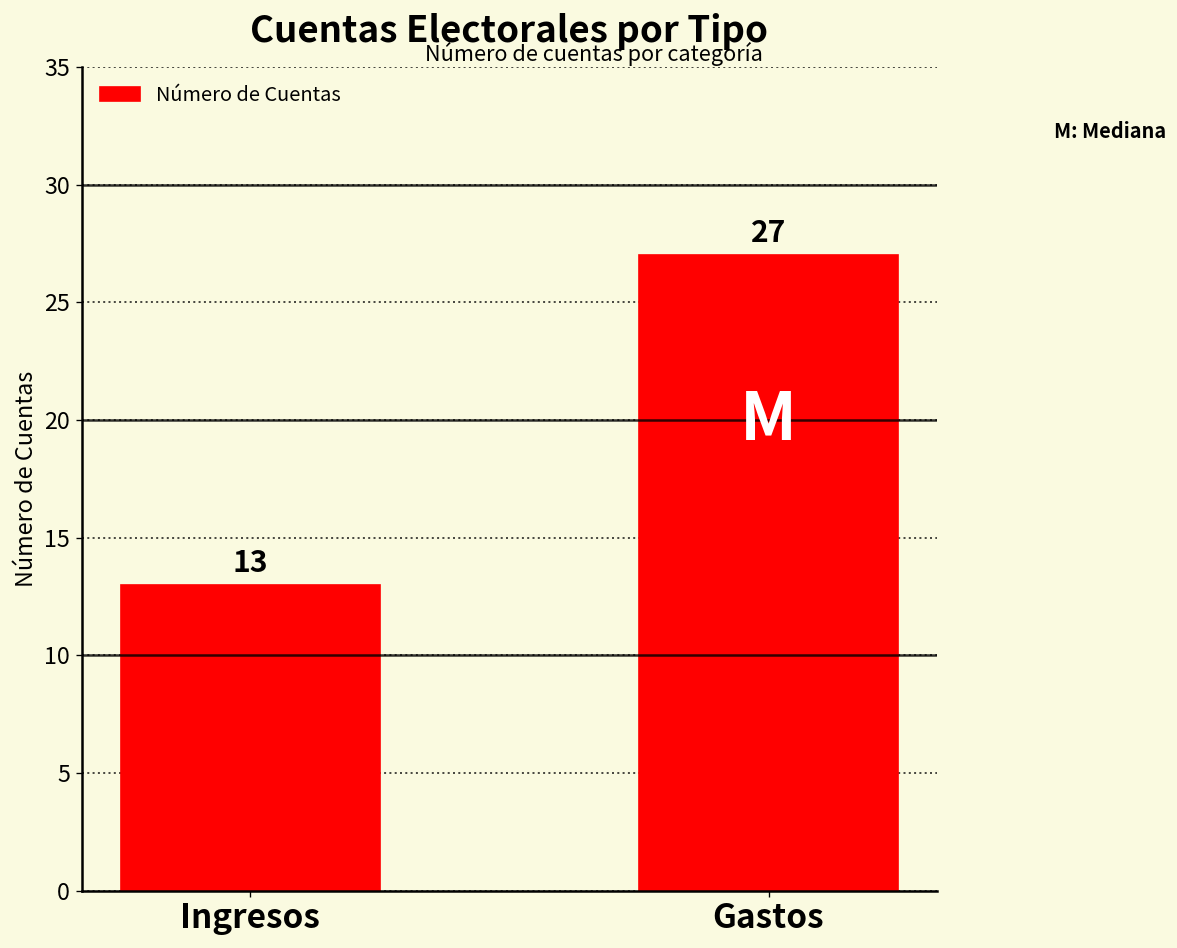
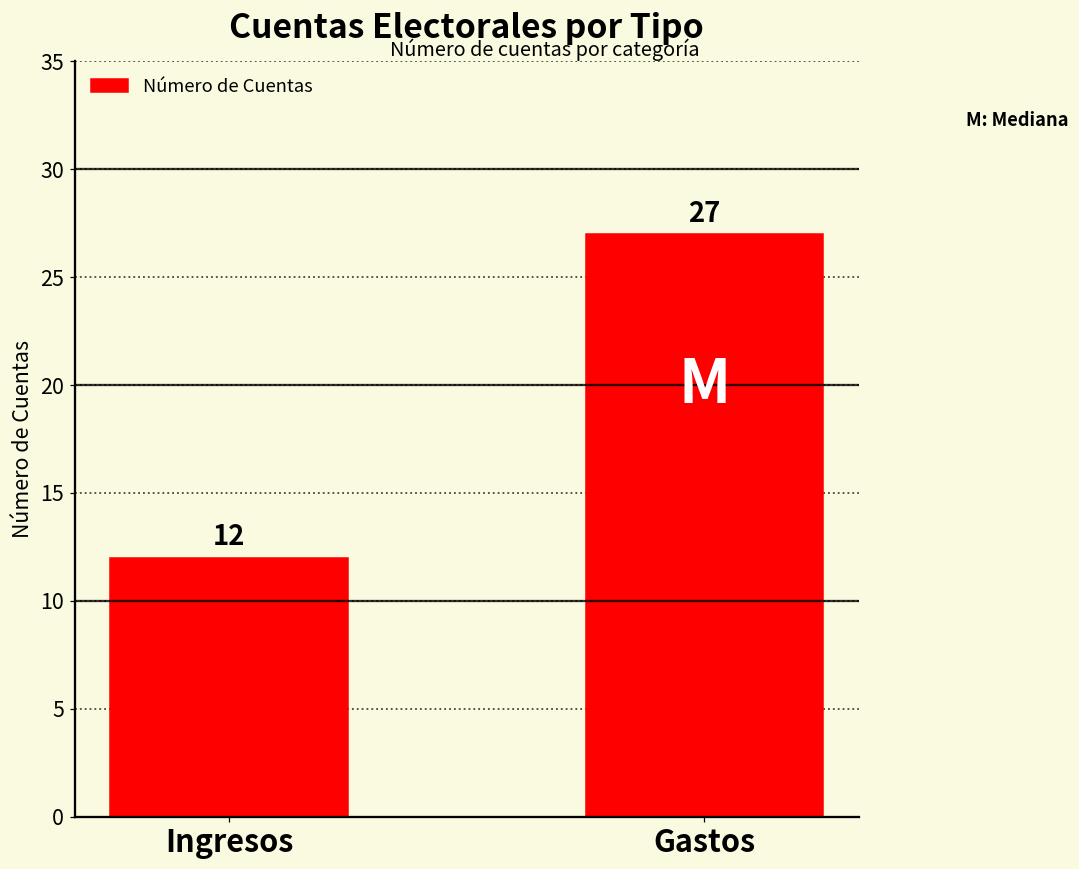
Ingresos: 13 -> 12
